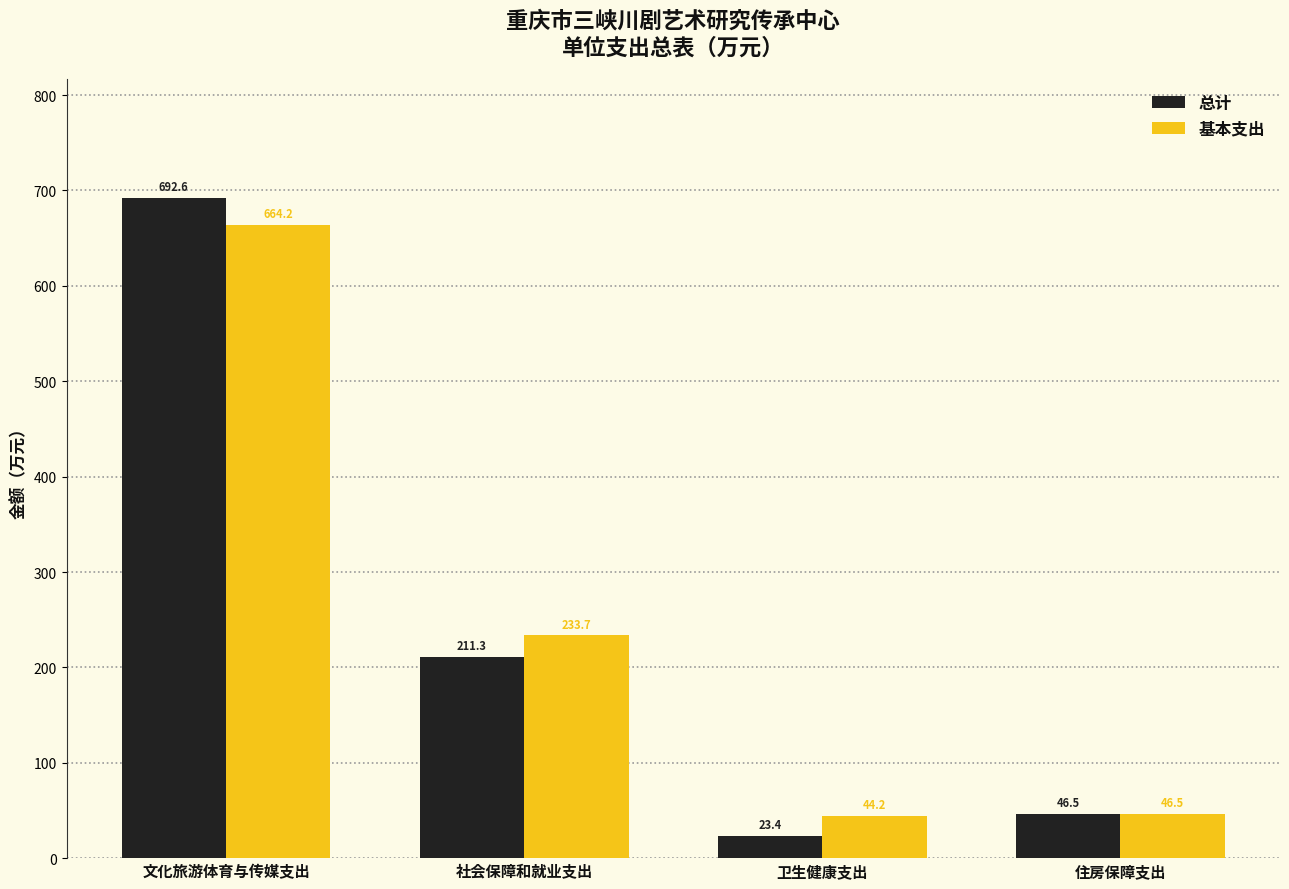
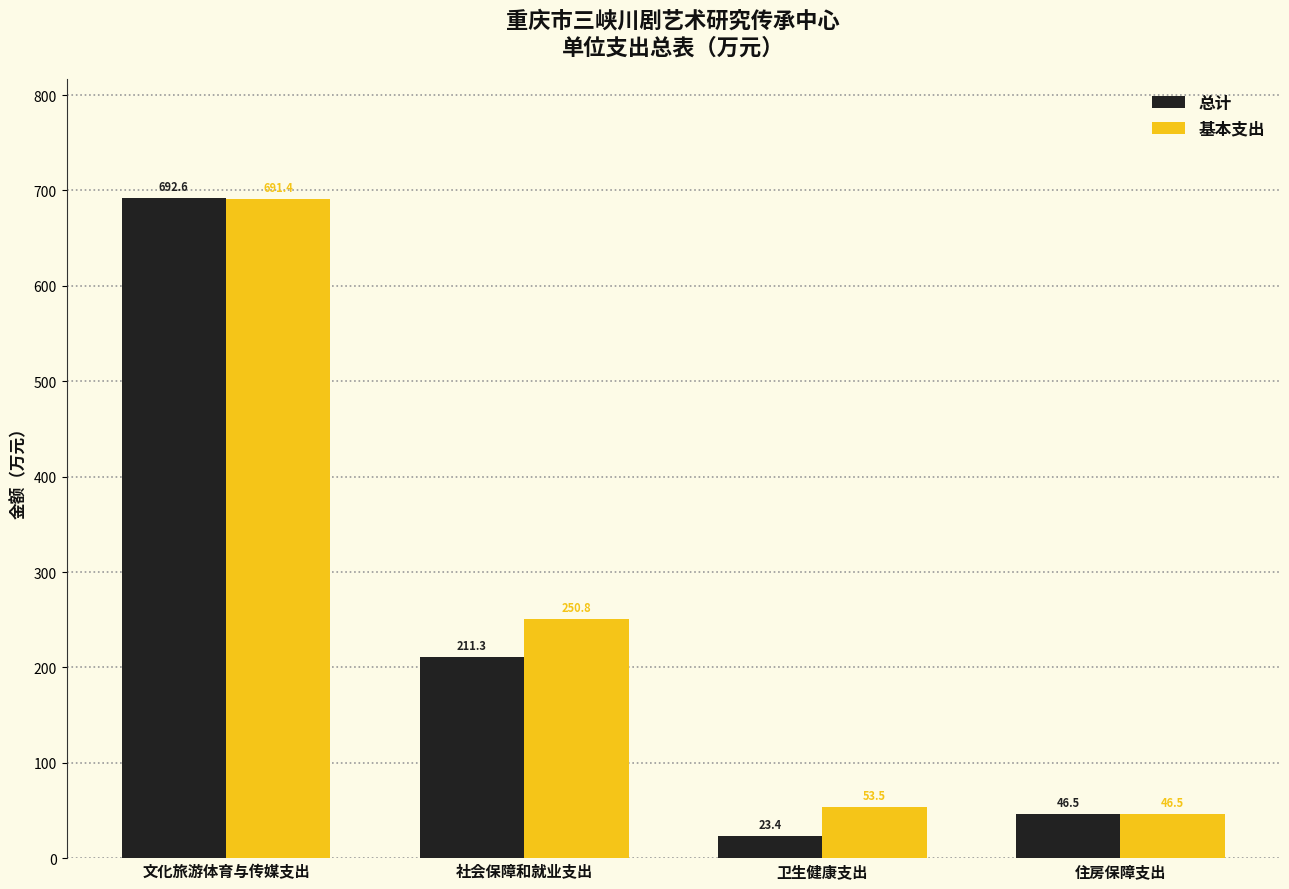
基本支出, 文化旅游体育与传媒支出: 664.2 -> 691.4
基本支出, 社会保障和就业支出: 233.7 -> 250.8
基本支出, 卫生健康支出: 44.2 -> 53.5
